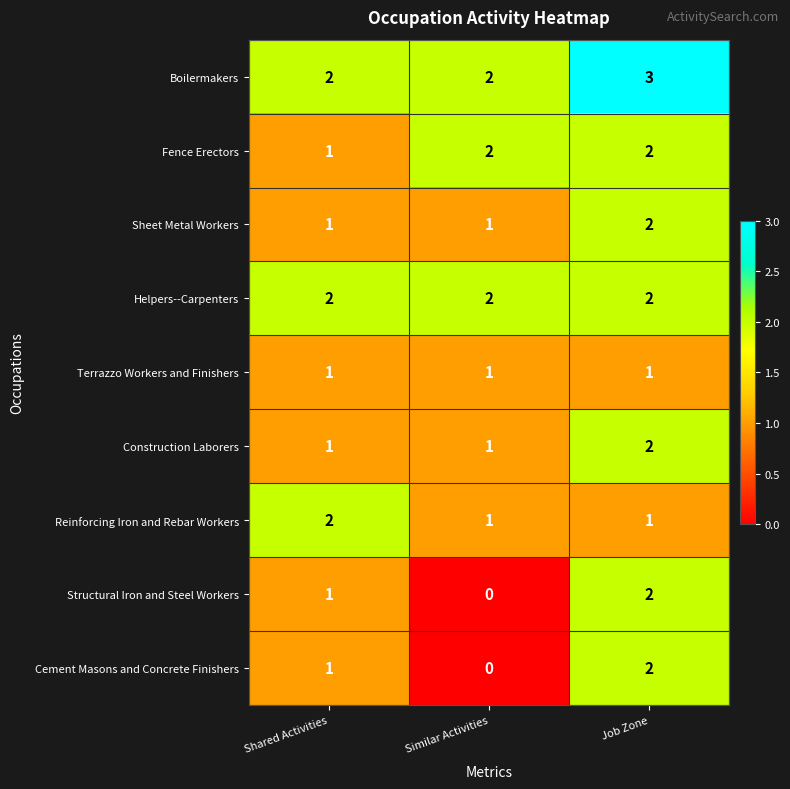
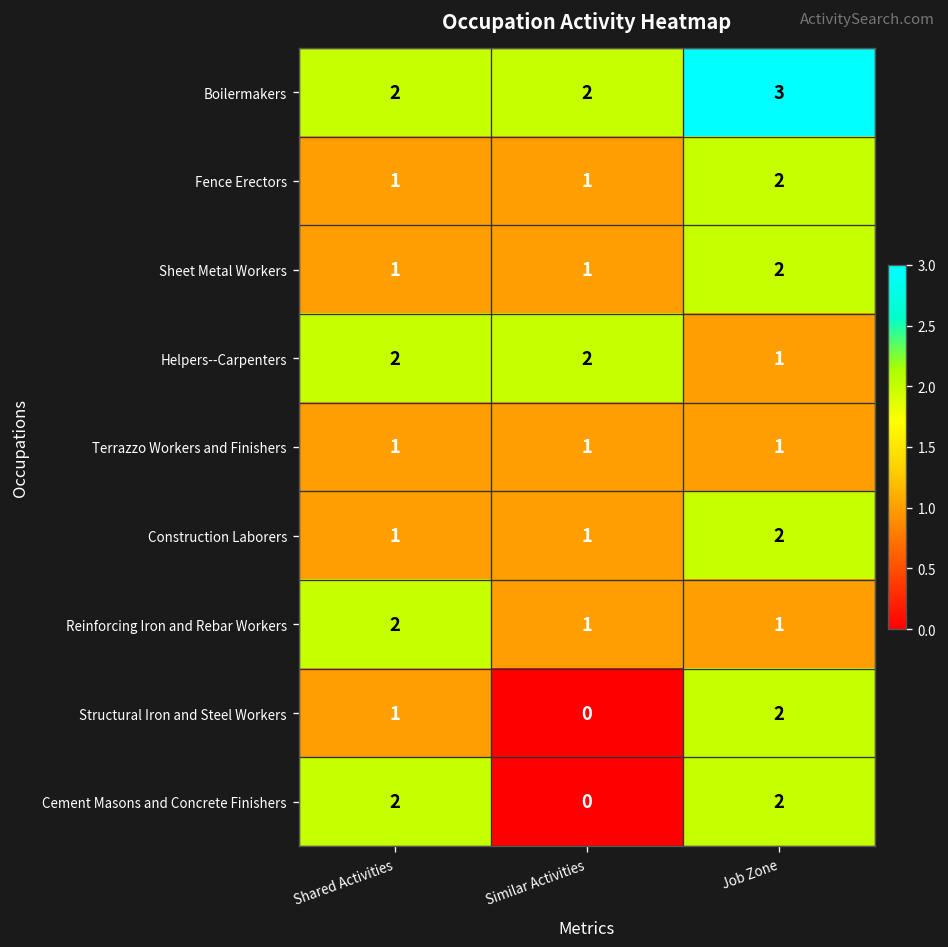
Fence Erectors, Similar Activities: 2 -> 1
Helpers--Carpenters, Job Zone: 2 -> 1
Cement Masons and Concrete Finishers, Shared Activities: 1 -> 2
